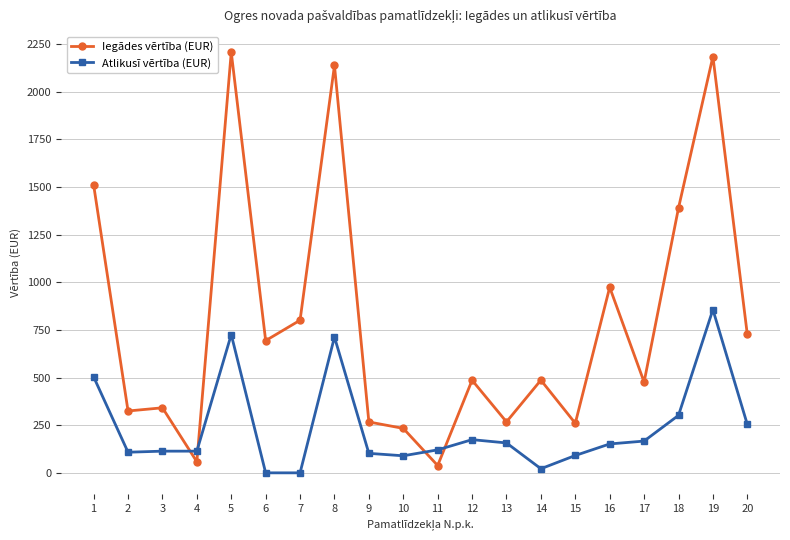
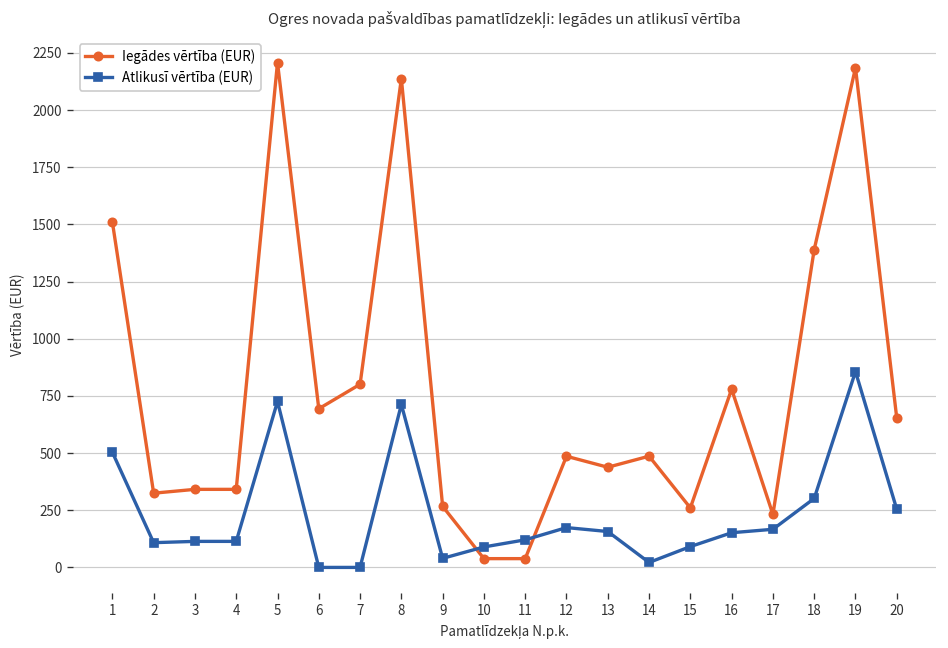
Iegādes vērtība (EUR), 4: 60 -> 340
Atlikusī vērtība (EUR), 9: 100 -> 40
Iegādes vērtība (EUR), 10: 230 -> 40
Iegādes vērtība (EUR), 13: 270 -> 440
Iegādes vērtība (EUR), 16: 970 -> 780
Iegādes vērtība (EUR), 17: 480 -> 230
Iegādes vērtība (EUR), 20: 730 -> 650
